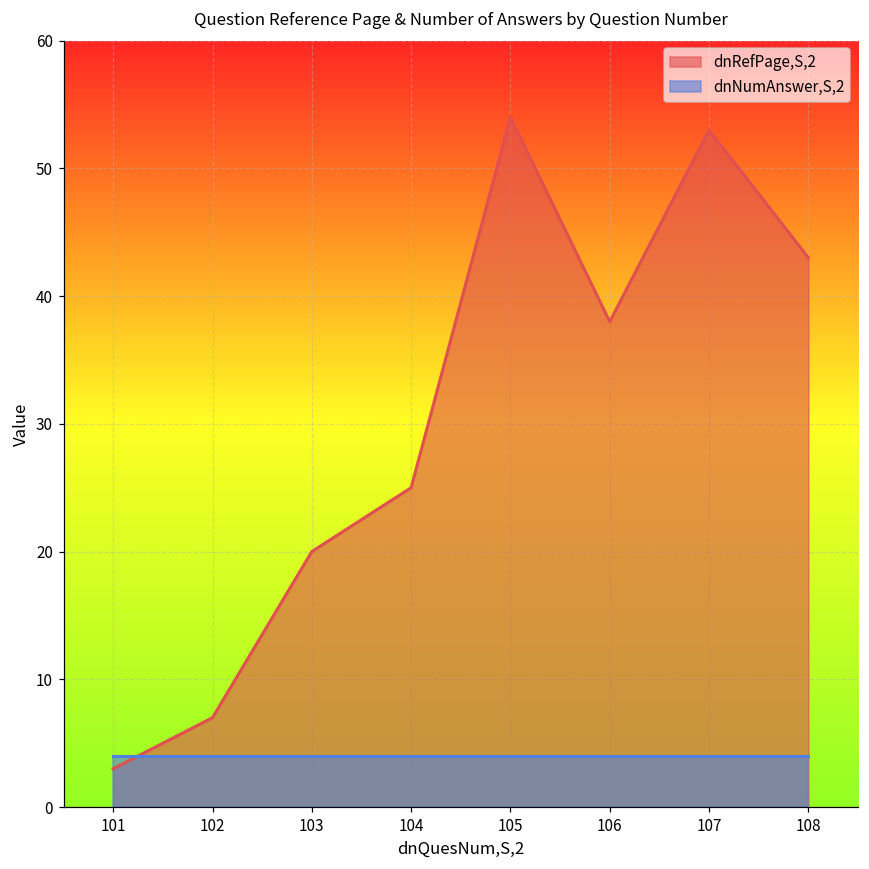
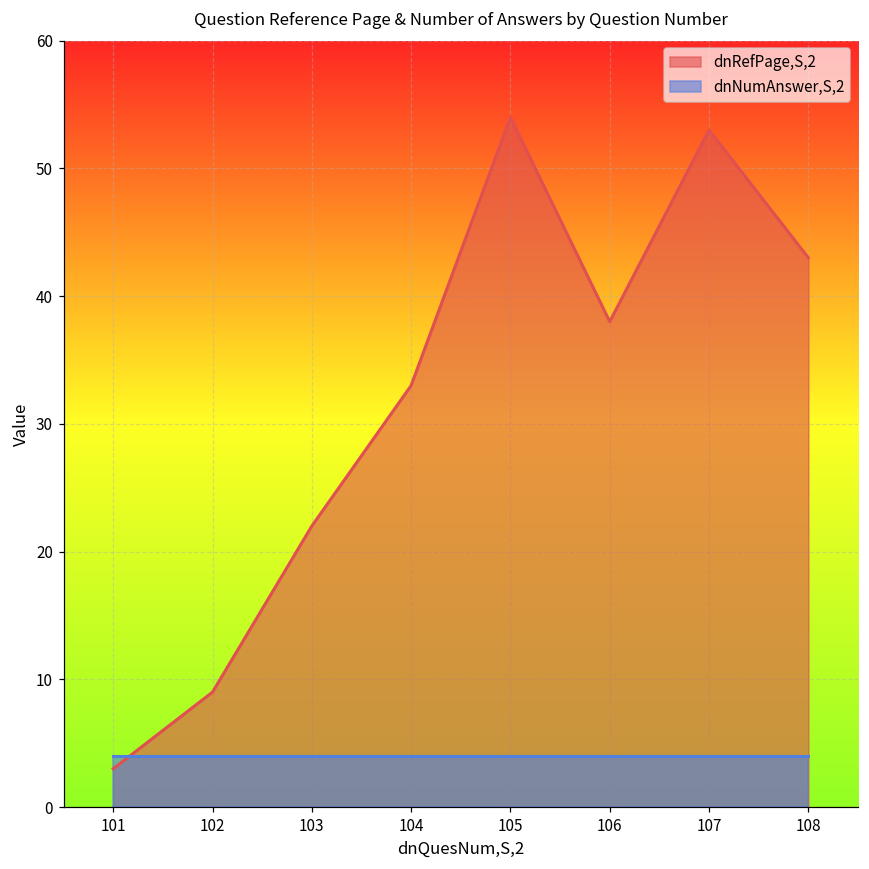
dnRefPage,S,2, 102: 7 -> 9
dnRefPage,S,2, 103: 20 -> 22
dnRefPage,S,2, 104: 25 -> 33
